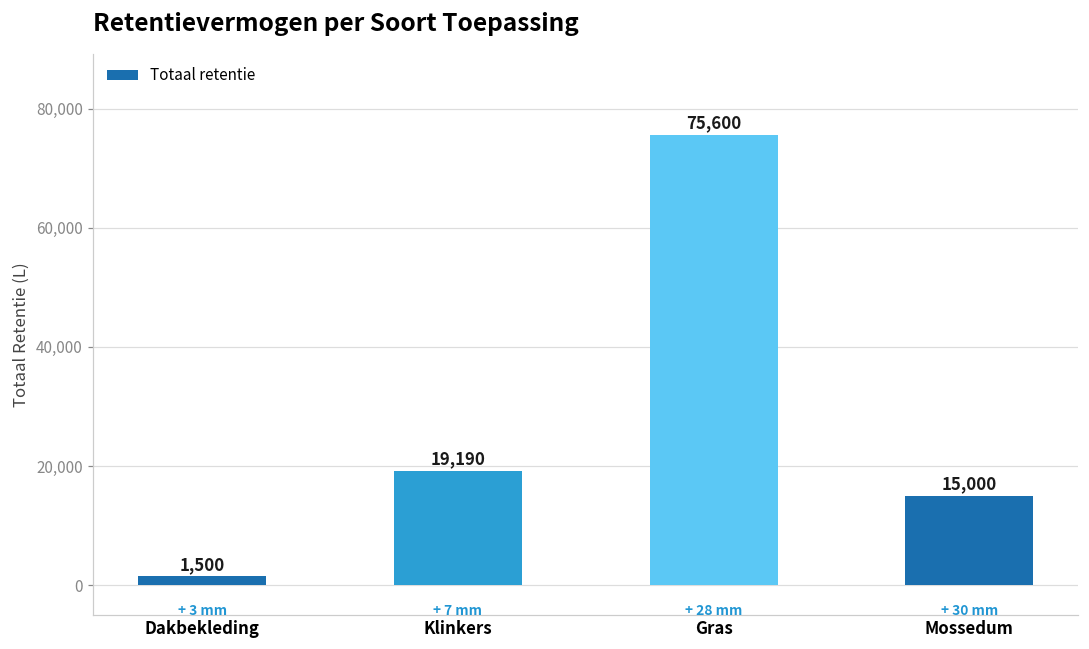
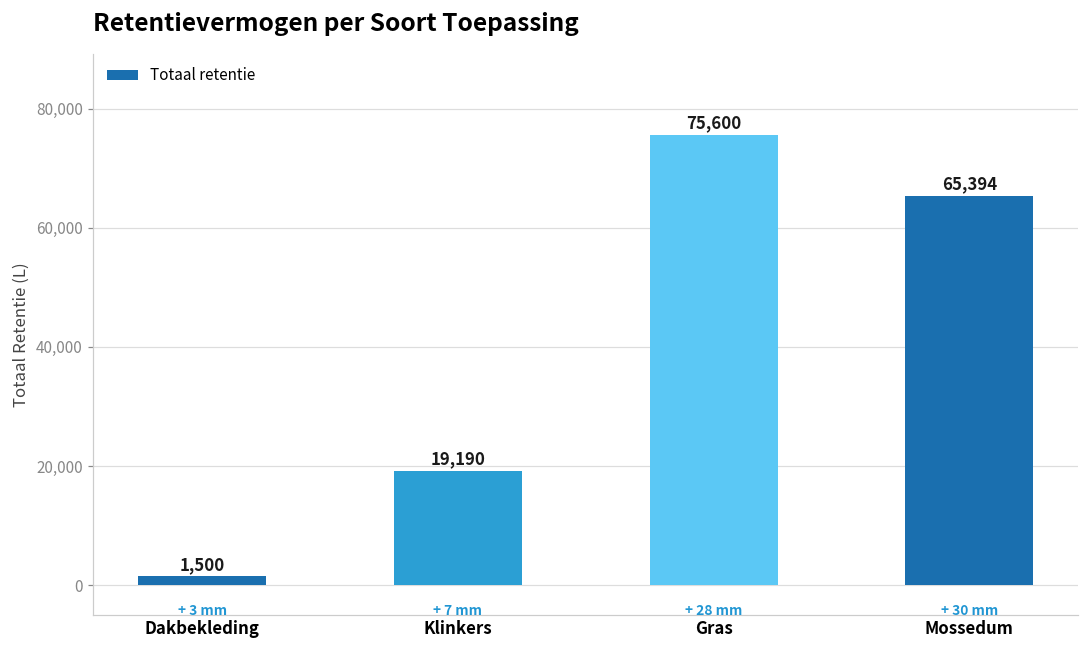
Mossedum: 15,000 -> 65,394
